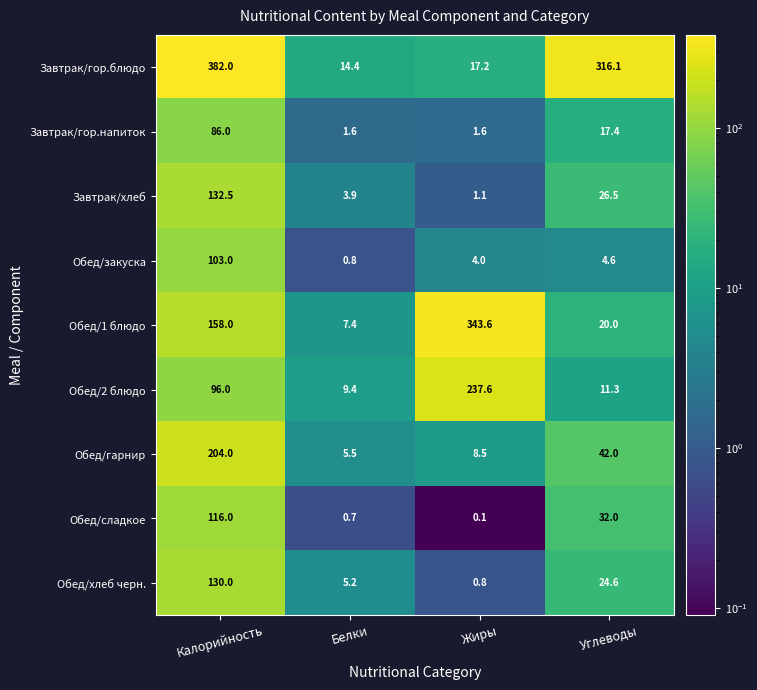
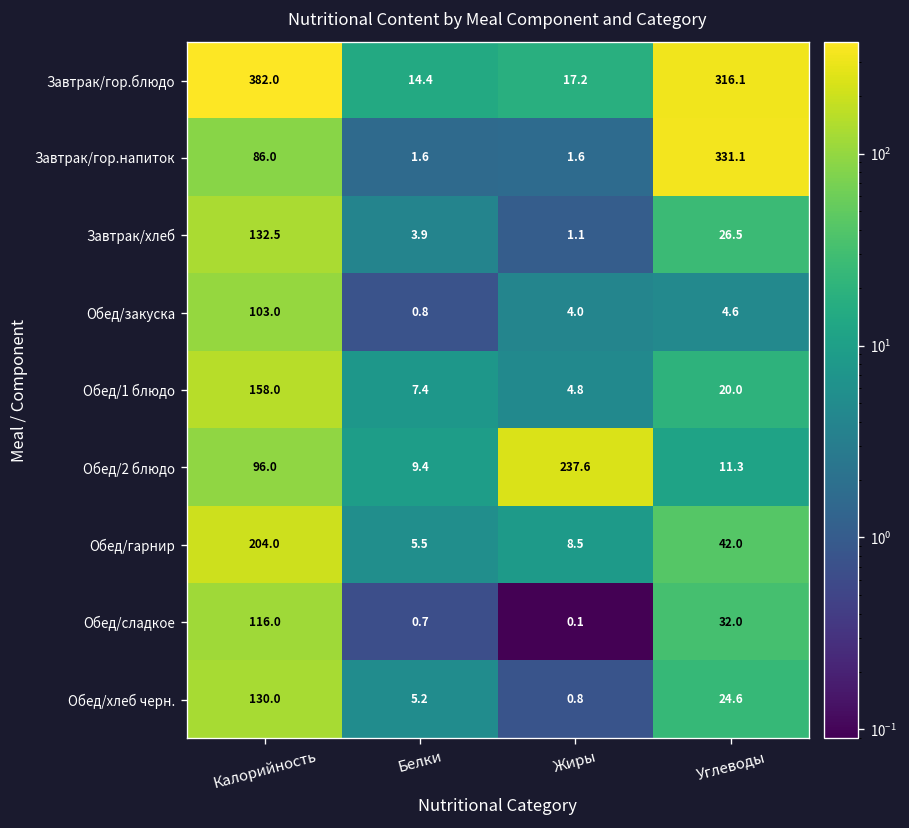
Завтрак/гор.напиток, Углеводы: 17.4 -> 331.1
Обед/1 блюдо, Жиры: 343.6 -> 4.8
